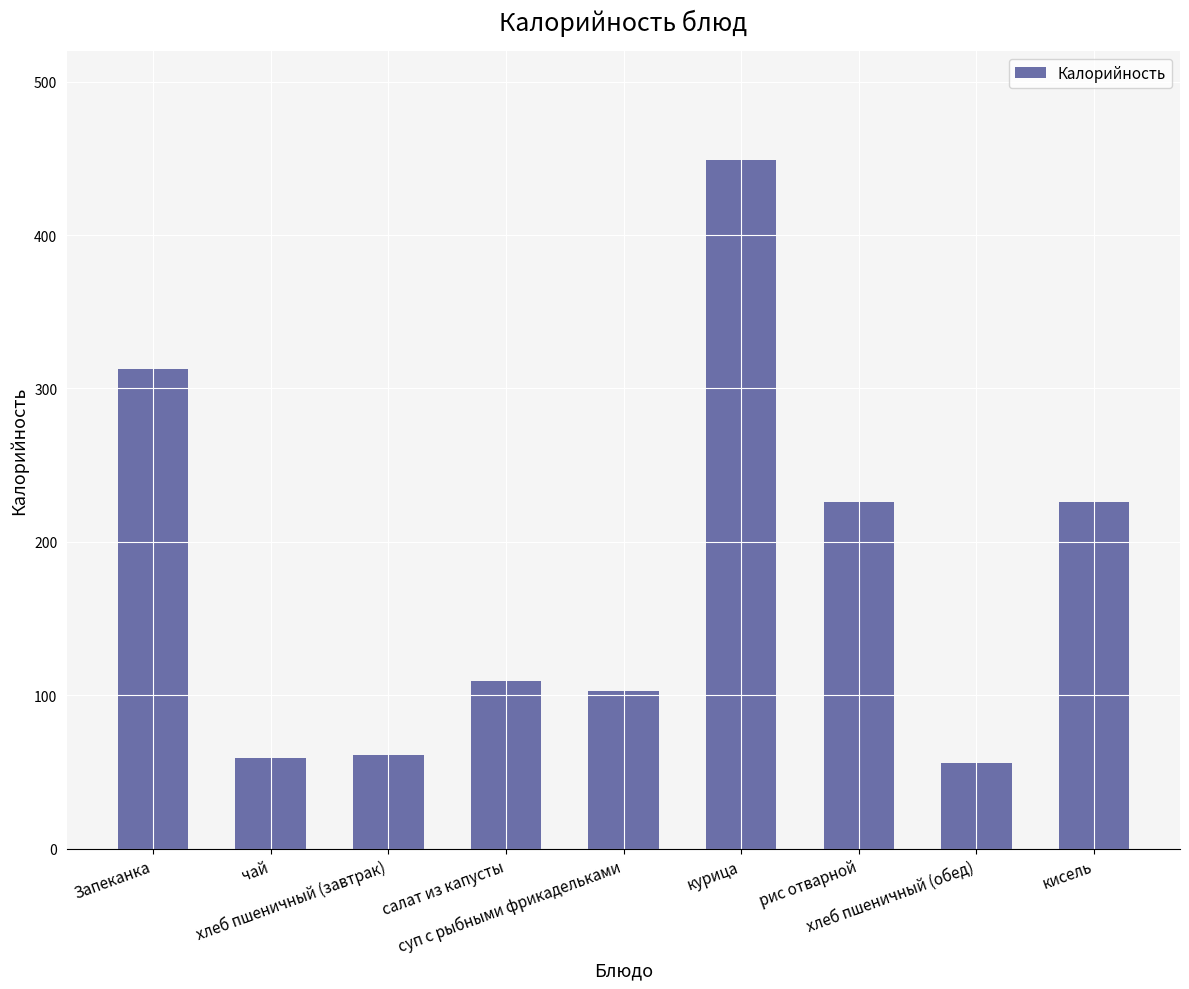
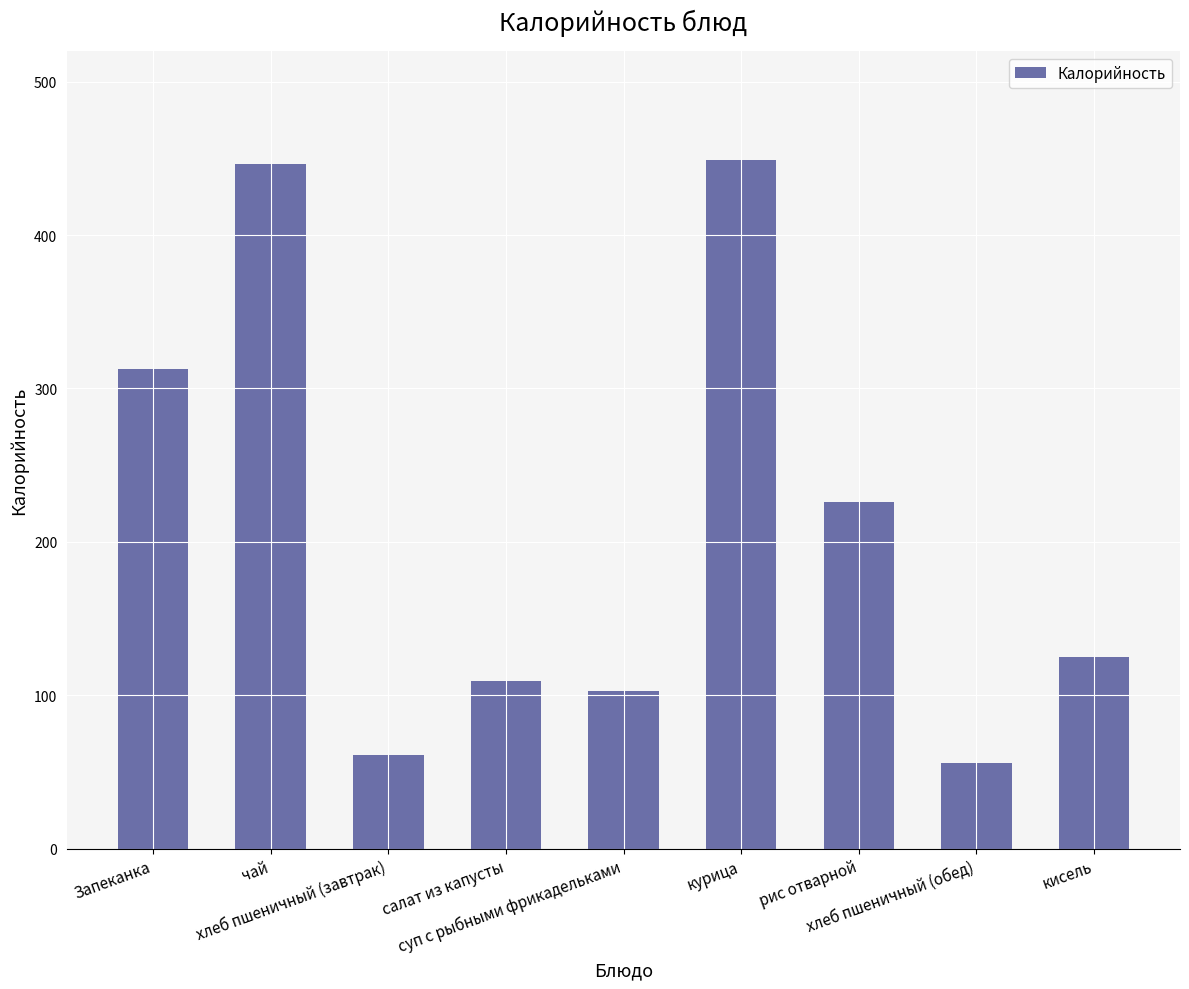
чай: 59 -> 446
кисель: 226 -> 125
